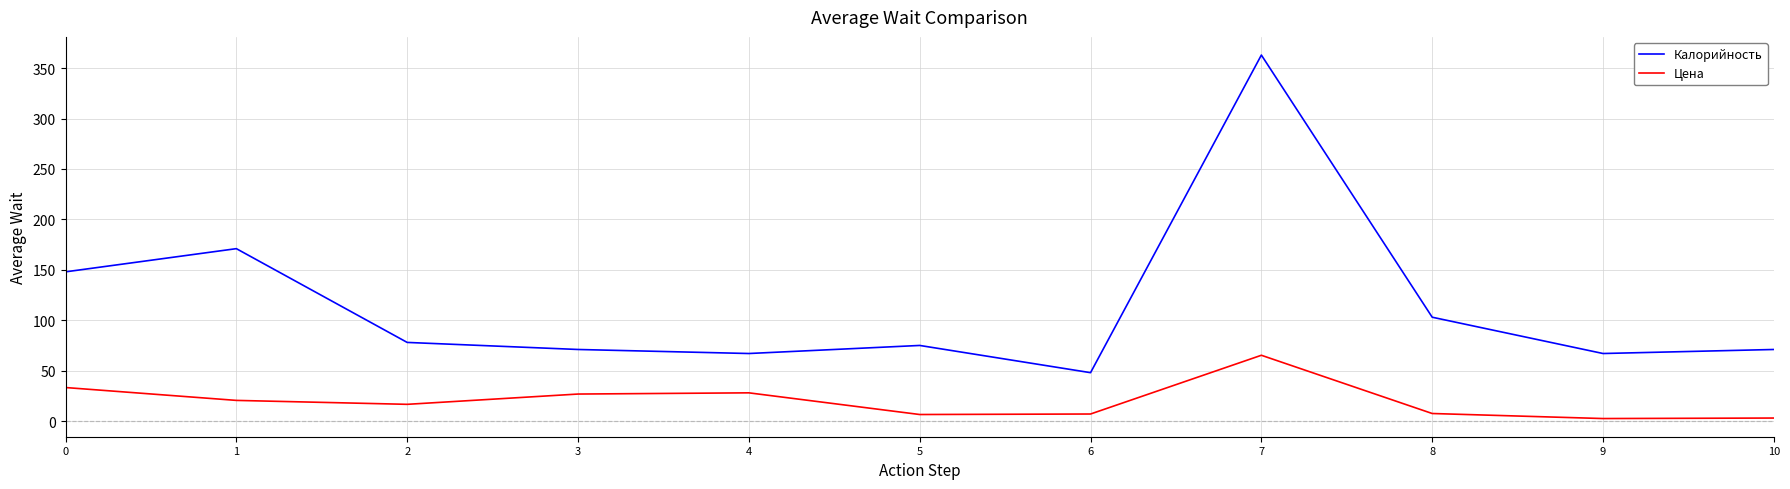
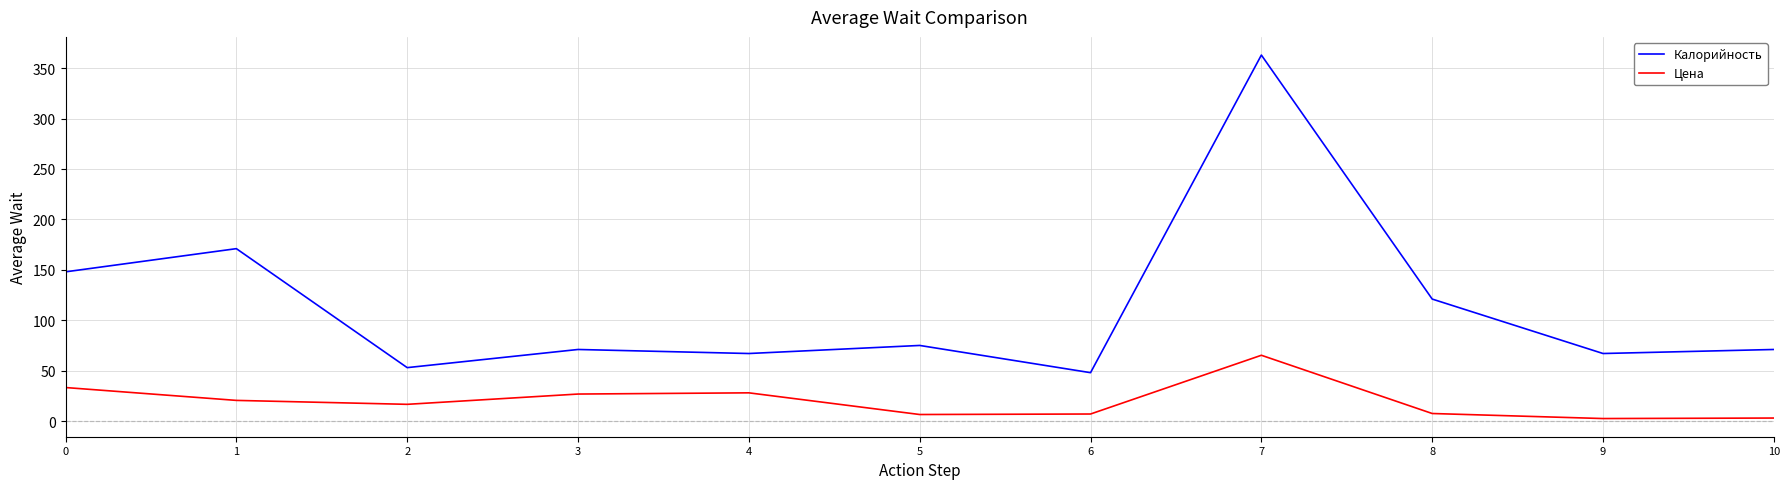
Калорийность, 2: 78 -> 53
Калорийность, 8: 103 -> 121
